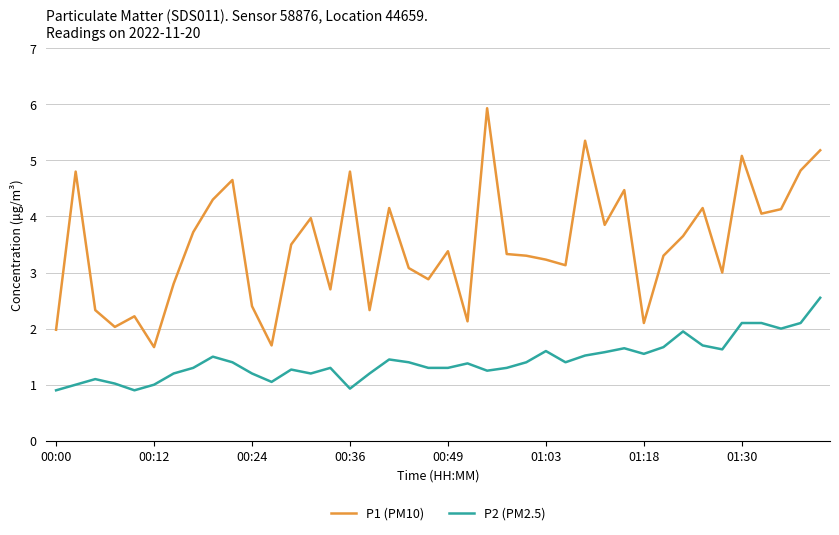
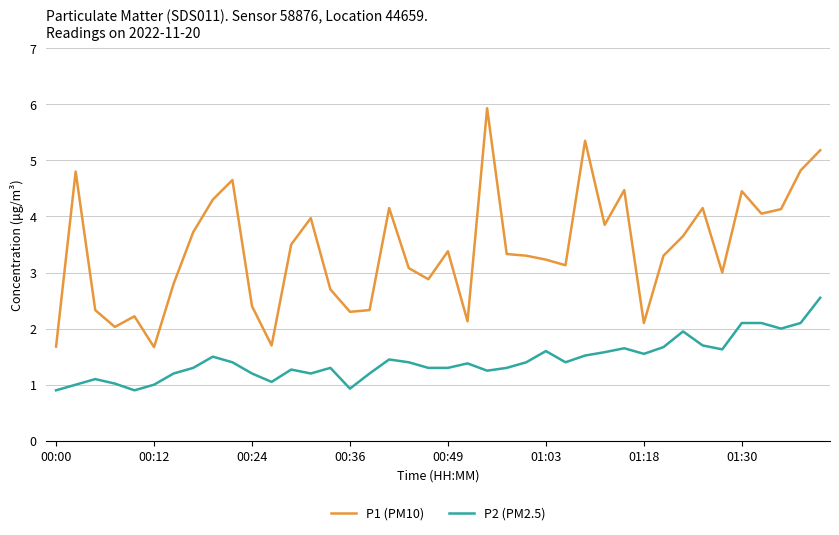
P1 (PM10), 00:00: 2.0 -> 1.7
P1 (PM10), 00:36: 4.8 -> 2.3
P1 (PM10), 01:30: 5.1 -> 4.5
